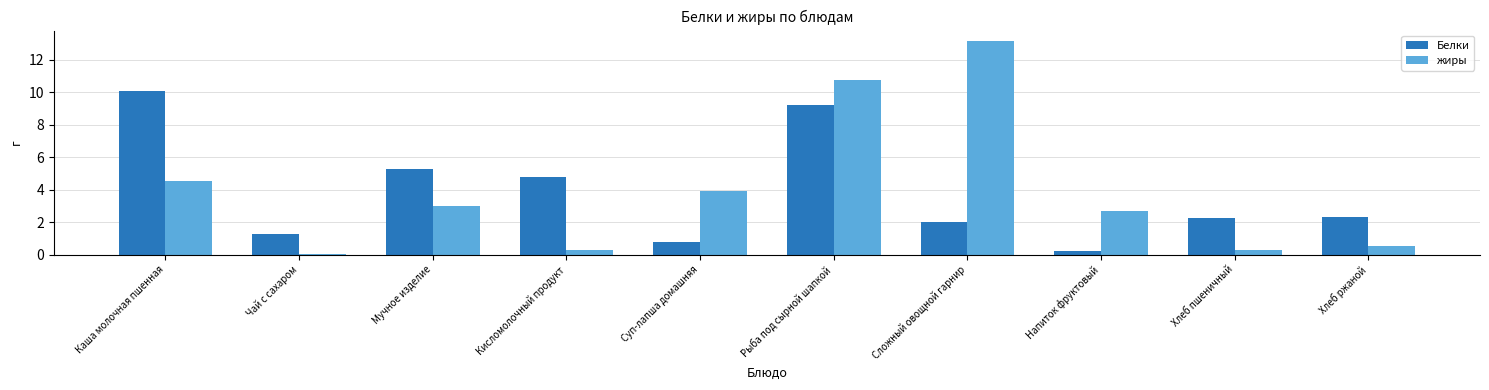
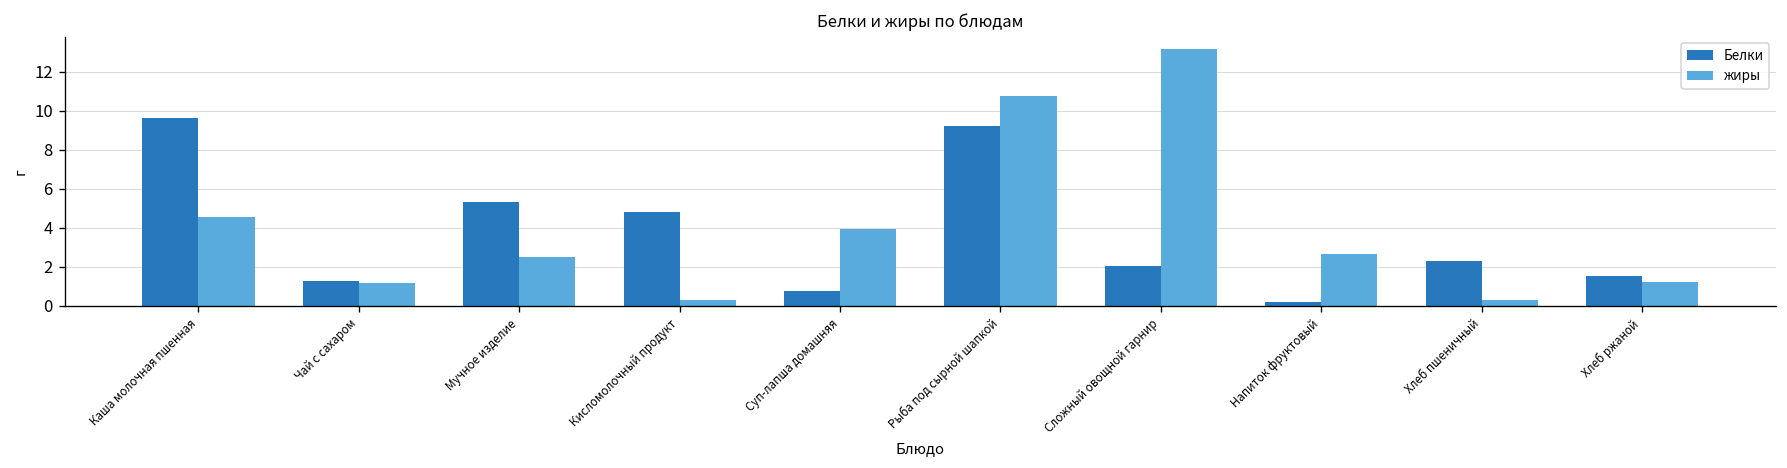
Белки, Каша молочная пшенная: 10.1 -> 9.6
жиры, Чай с сахаром: 0.0 -> 1.2
жиры, Мучное изделие: 3.0 -> 2.5
Белки, Хлеб ржаной: 2.3 -> 1.5
жиры, Хлеб ржаной: 0.5 -> 1.2
